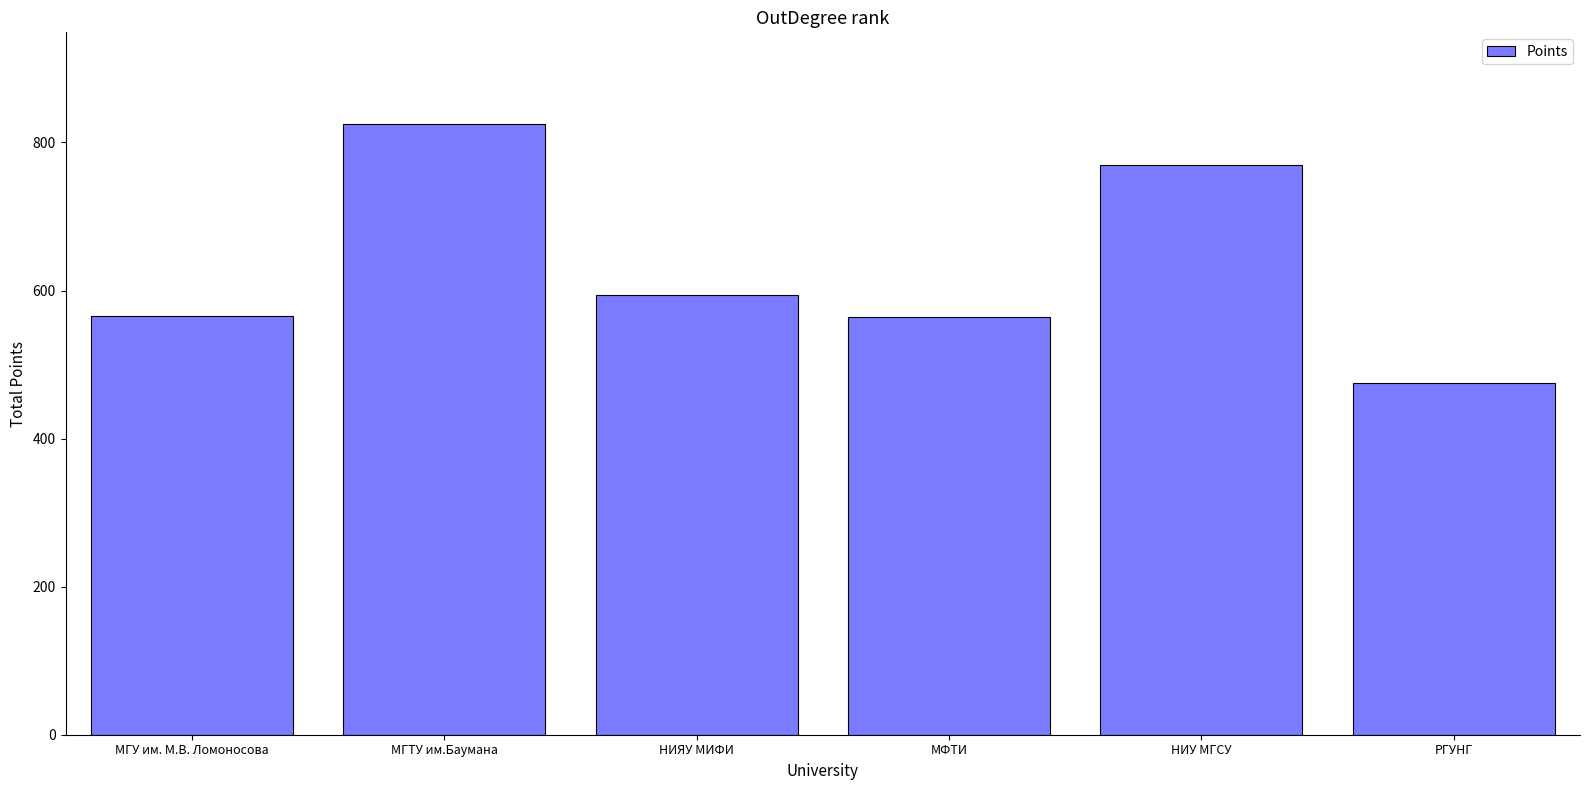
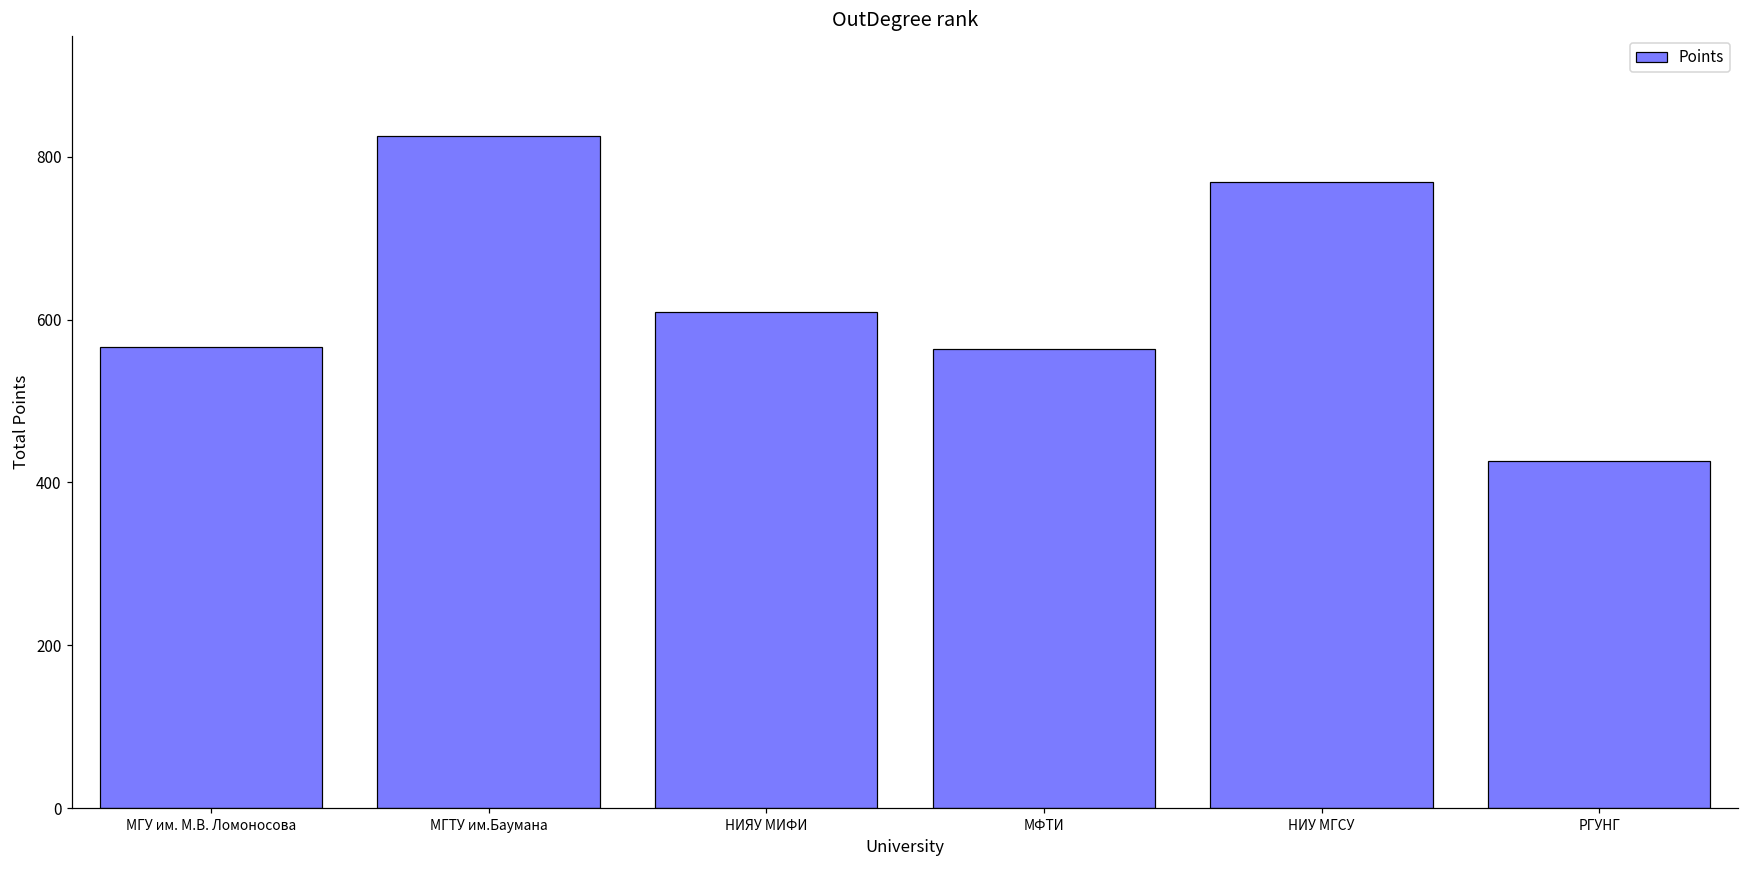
НИЯУ МИФИ: 590 -> 610
РГУНГ: 480 -> 430
